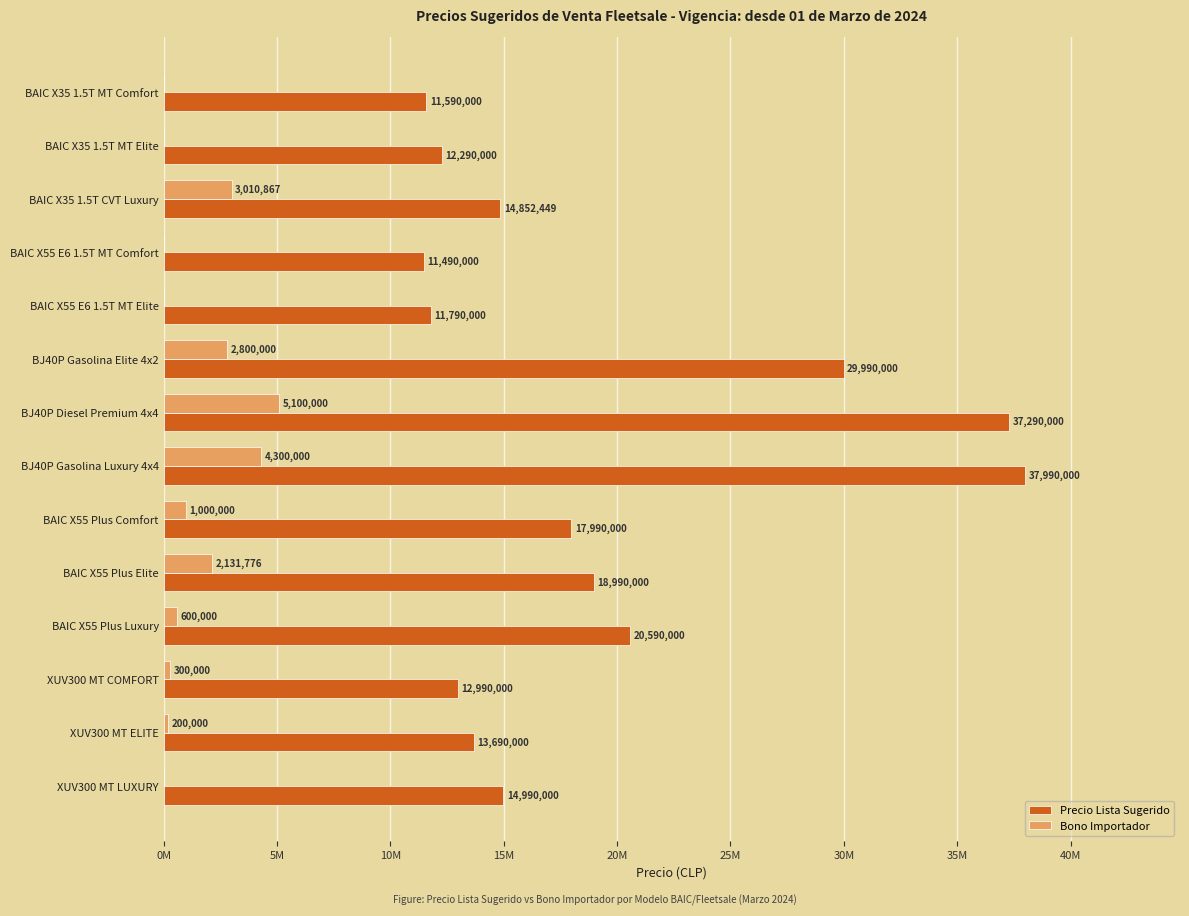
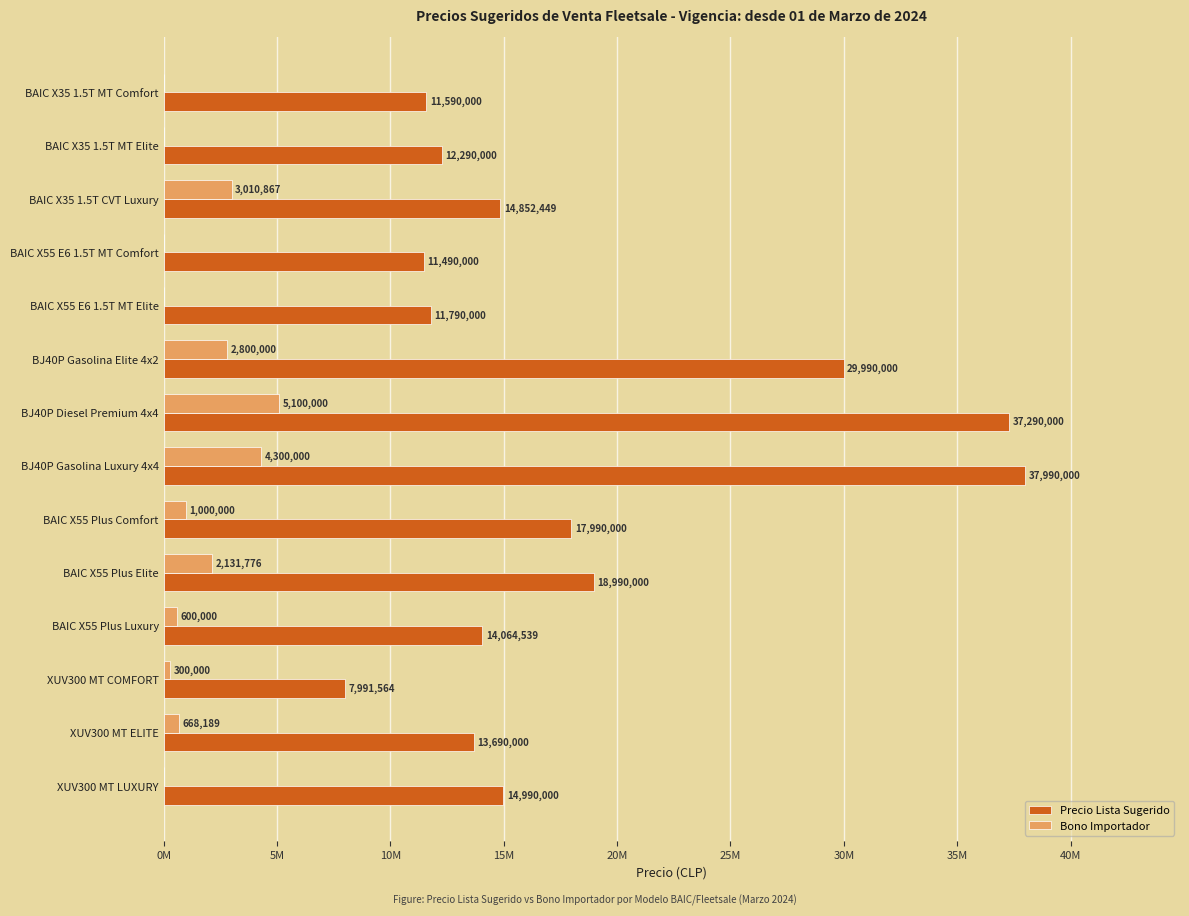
Precio Lista Sugerido, BAIC X55 Plus Luxury: 20,590,000 -> 14,064,539
Precio Lista Sugerido, XUV300 MT COMFORT: 12,990,000 -> 7,991,564
Bono Importador, XUV300 MT ELITE: 200,000 -> 668,189
